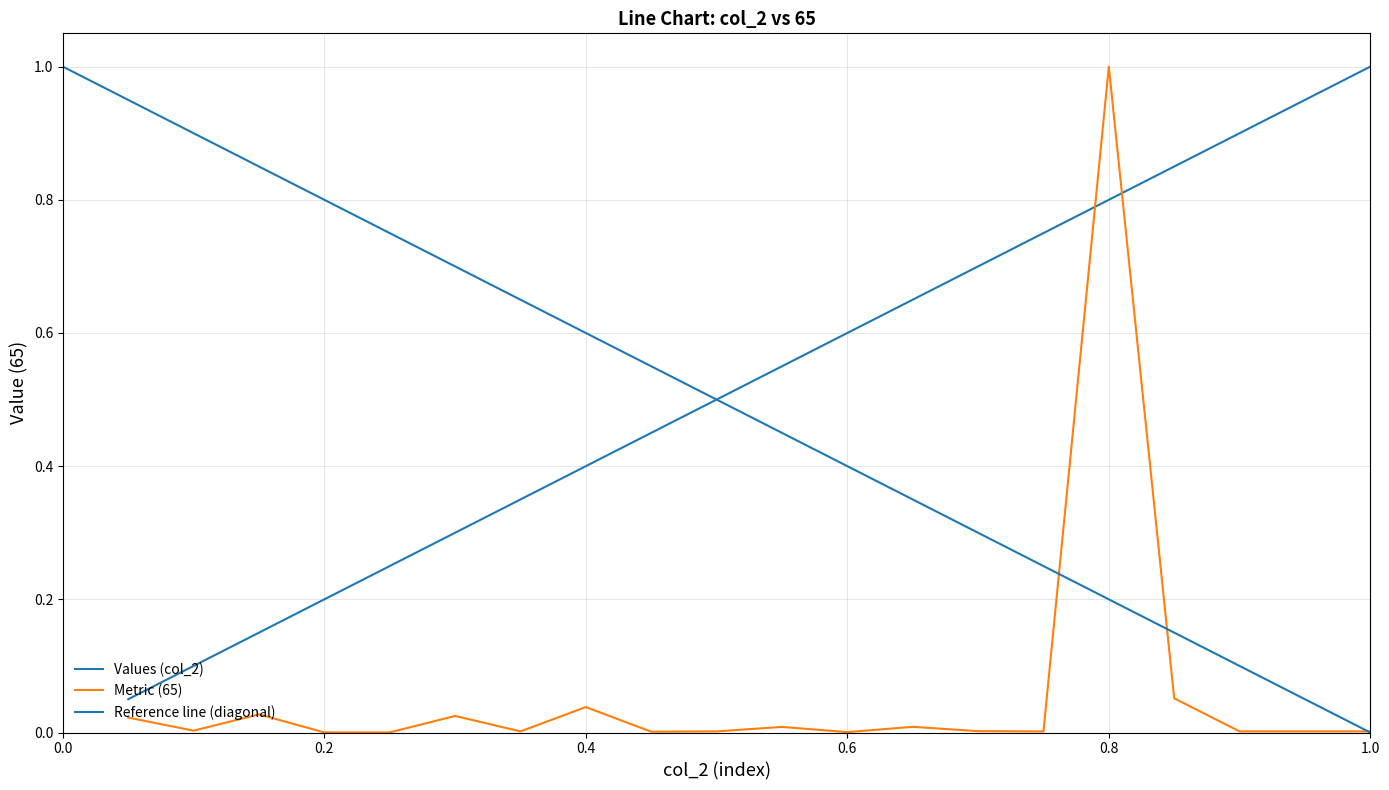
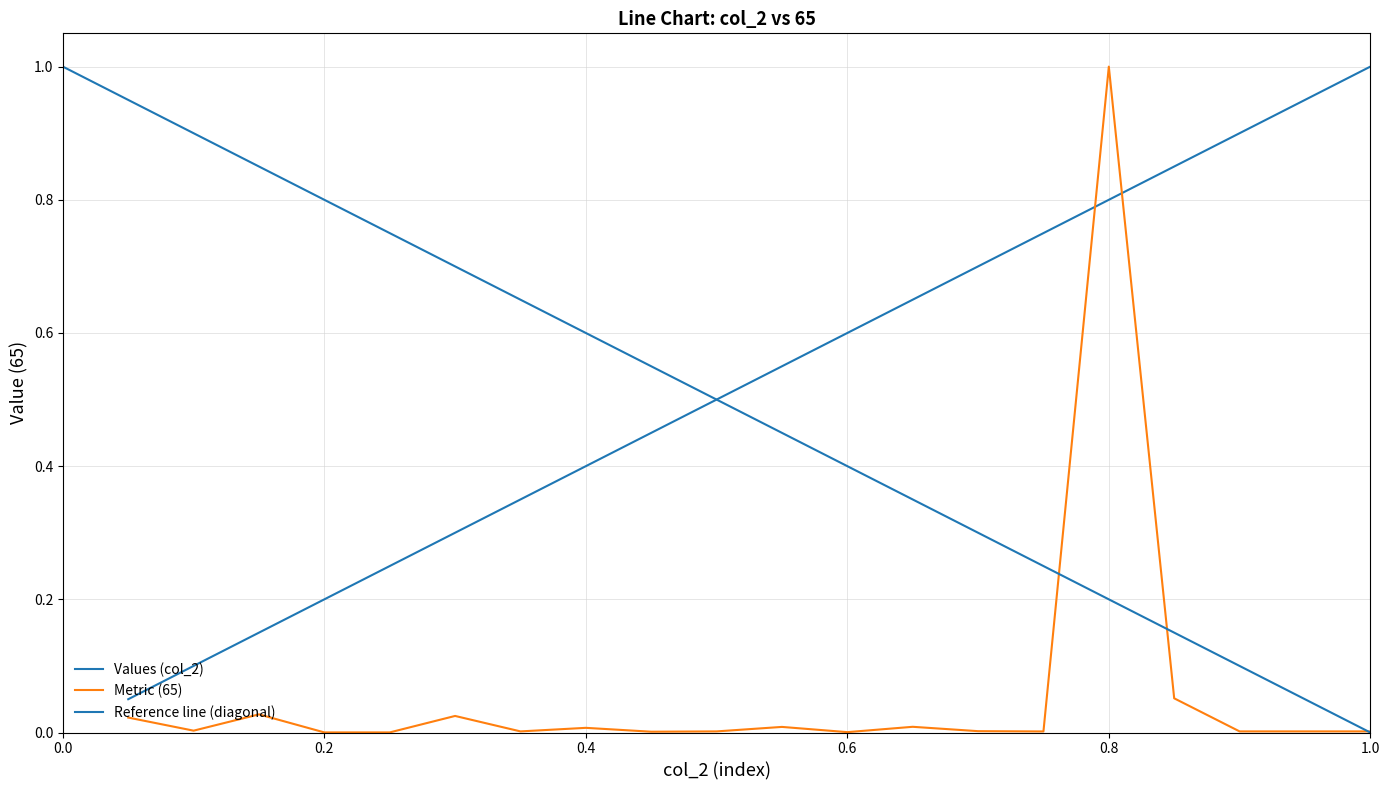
Metric (65), 0.4: 0.04 -> 0.01
